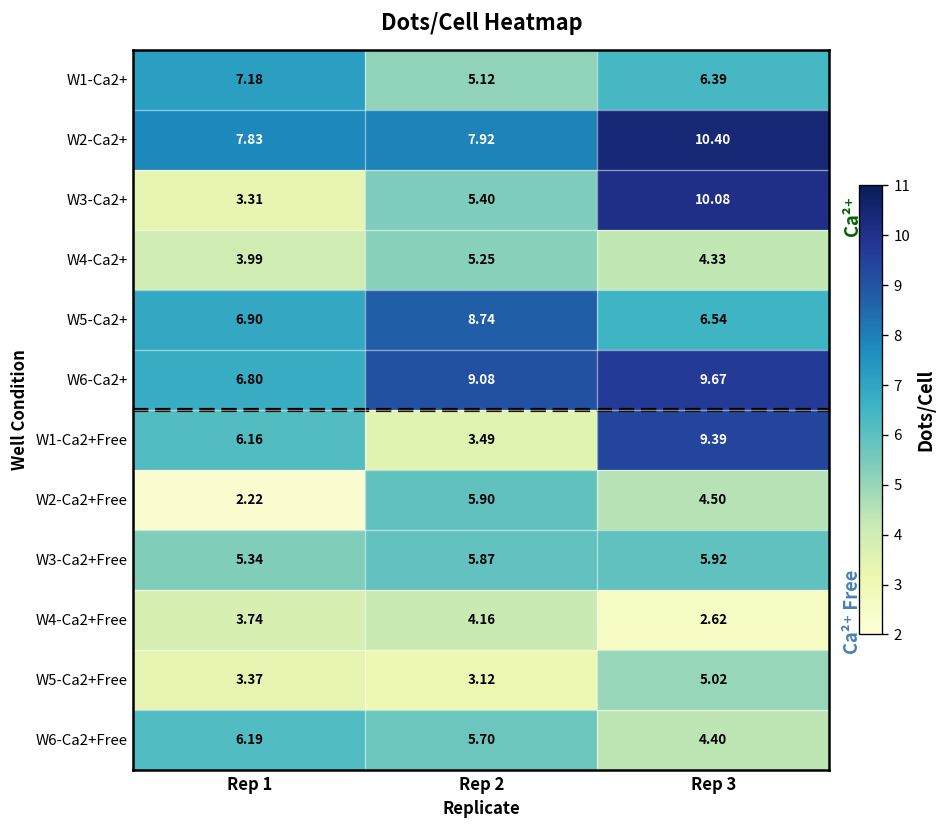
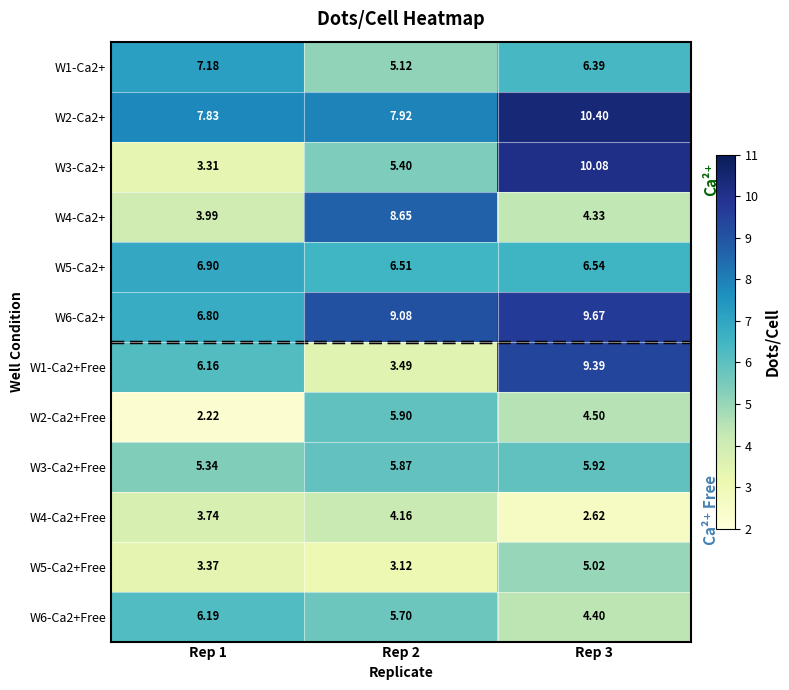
W4-Ca2+, Rep 2: 5.25 -> 8.65
W5-Ca2+, Rep 2: 8.74 -> 6.51
